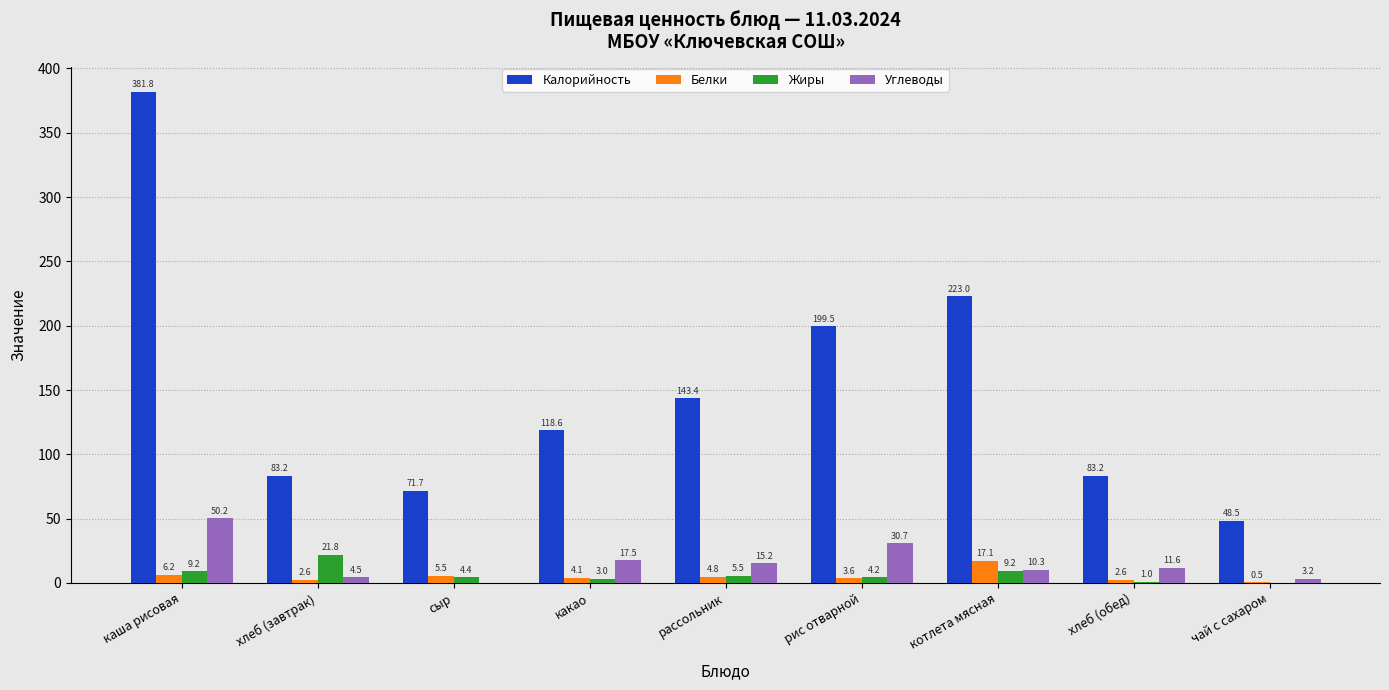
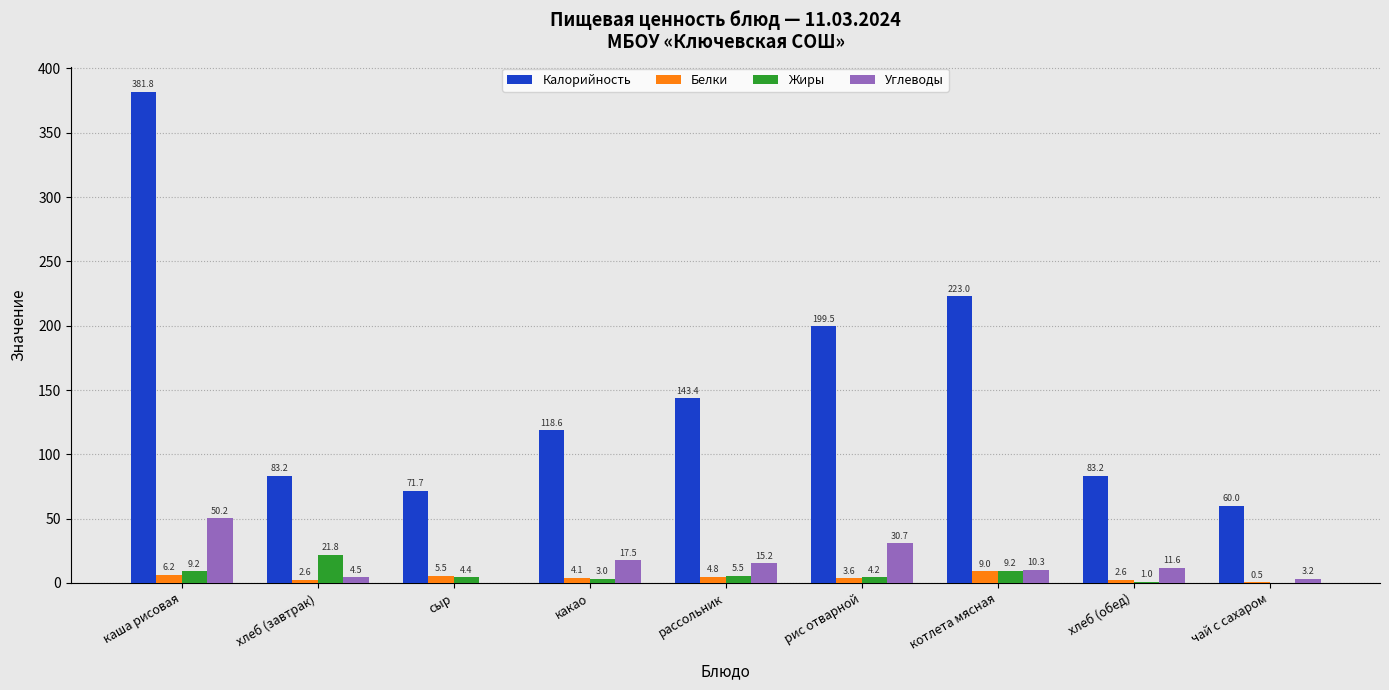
Белки, котлета мясная: 17.1 -> 9.0
Калорийность, чай с сахаром: 48.5 -> 60.0
